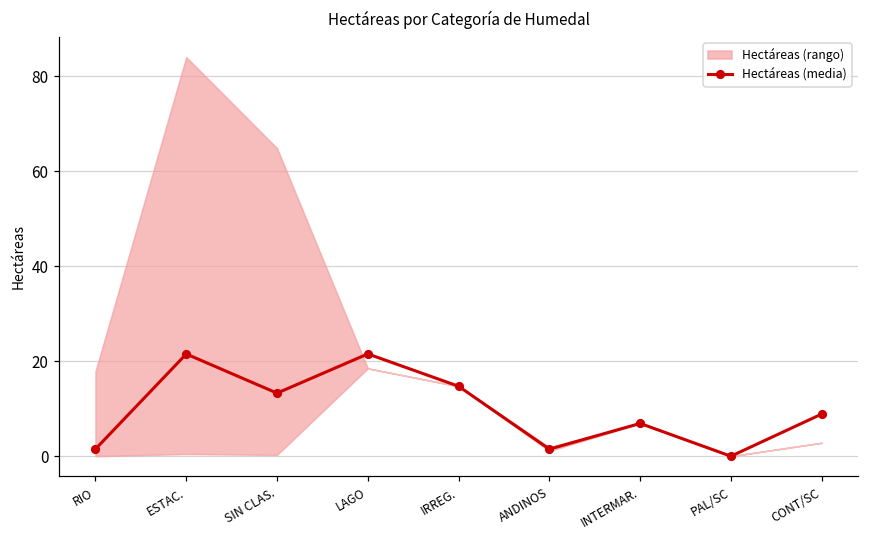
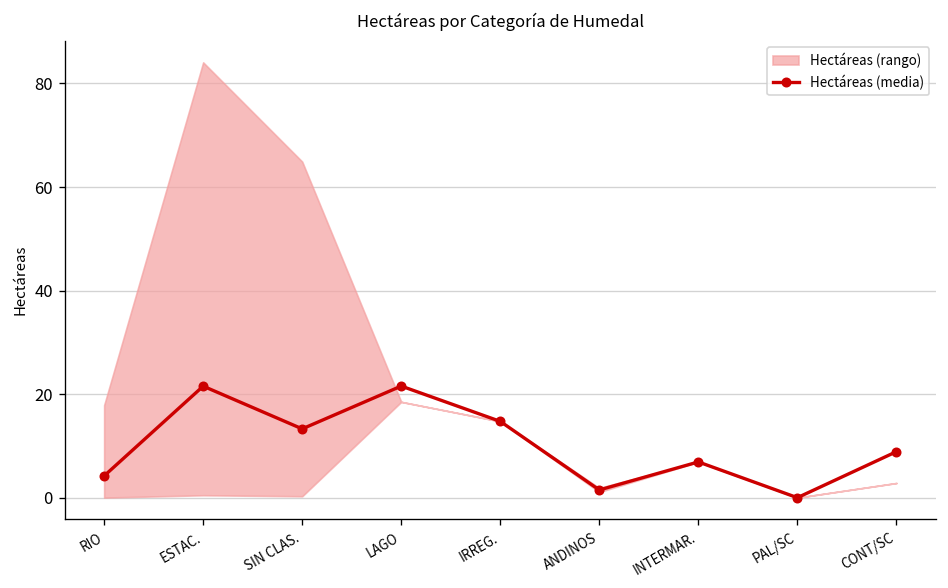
Hectáreas (media), RIO: 2 -> 4
